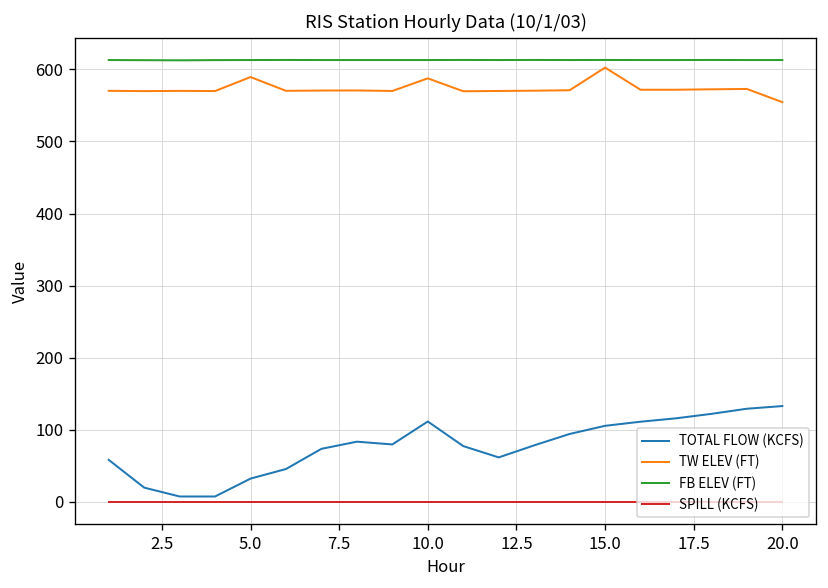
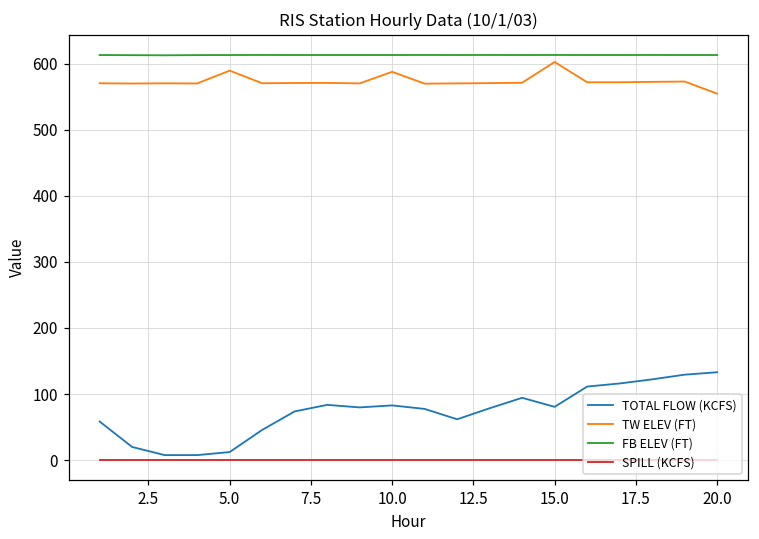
TOTAL FLOW (KCFS), 5.0: 30 -> 10
TOTAL FLOW (KCFS), 10.0: 110 -> 80
TOTAL FLOW (KCFS), 15.0: 110 -> 80
